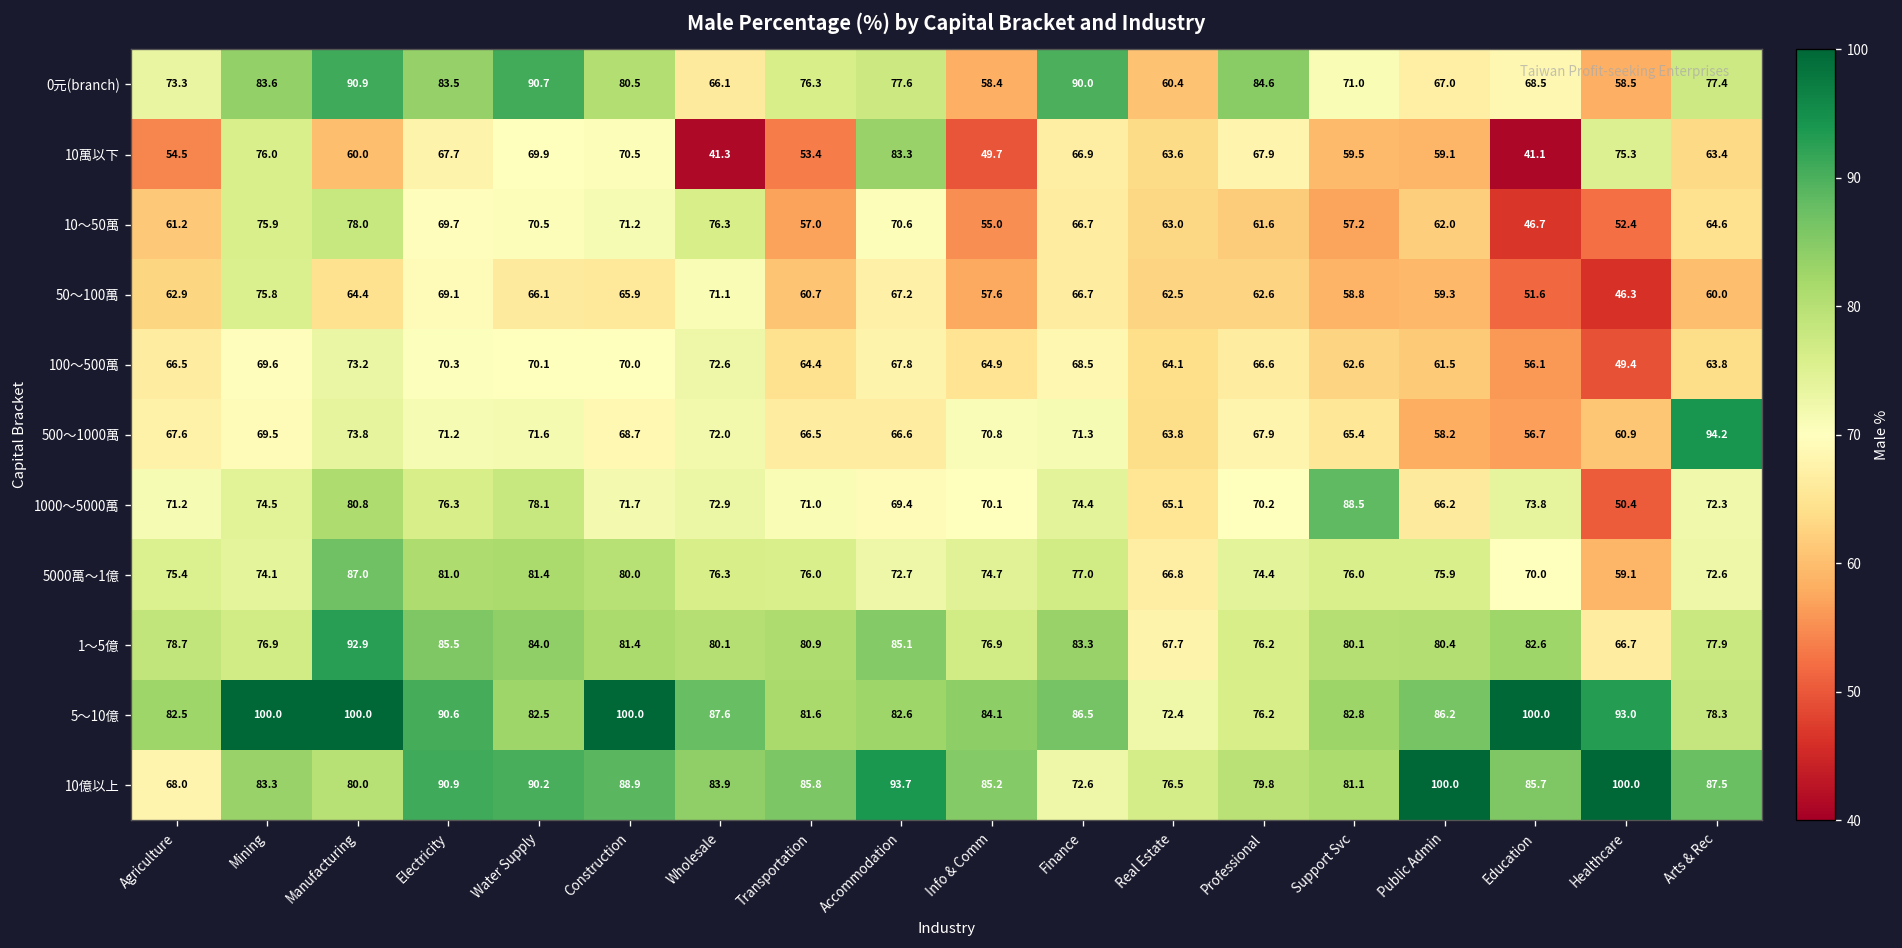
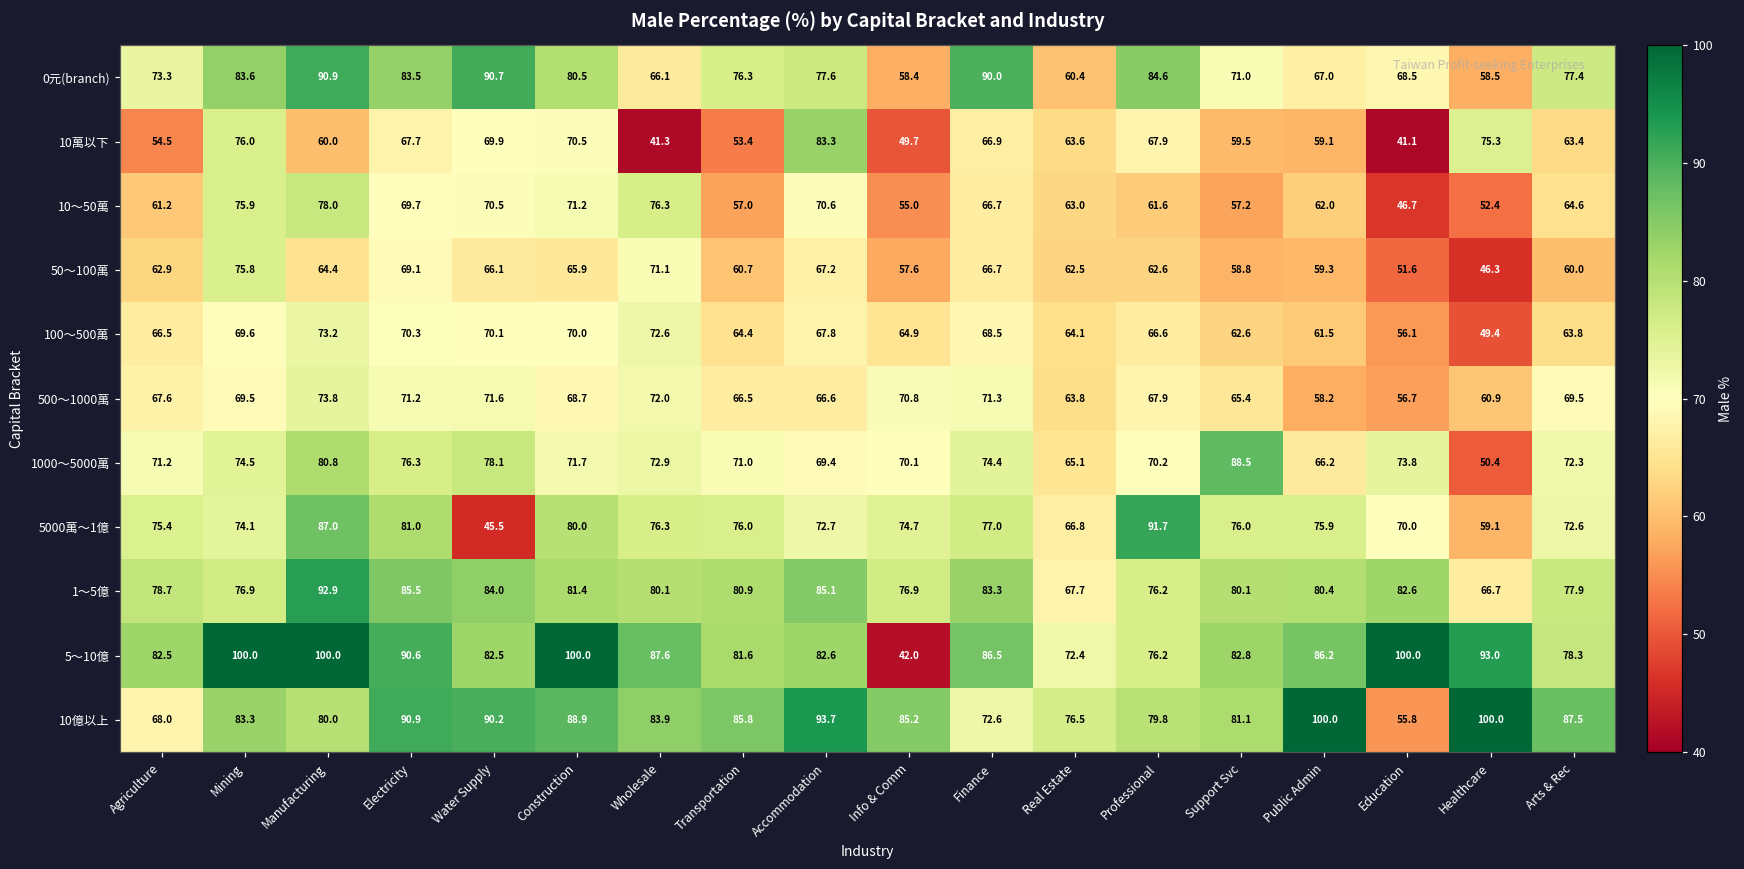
500～1000萬, Arts & Rec: 94.2 -> 69.5
5000萬～1億, Water Supply: 81.4 -> 45.5
5000萬～1億, Professional: 74.4 -> 91.7
5～10億, Info & Comm: 84.1 -> 42.0
10億以上, Education: 85.7 -> 55.8
